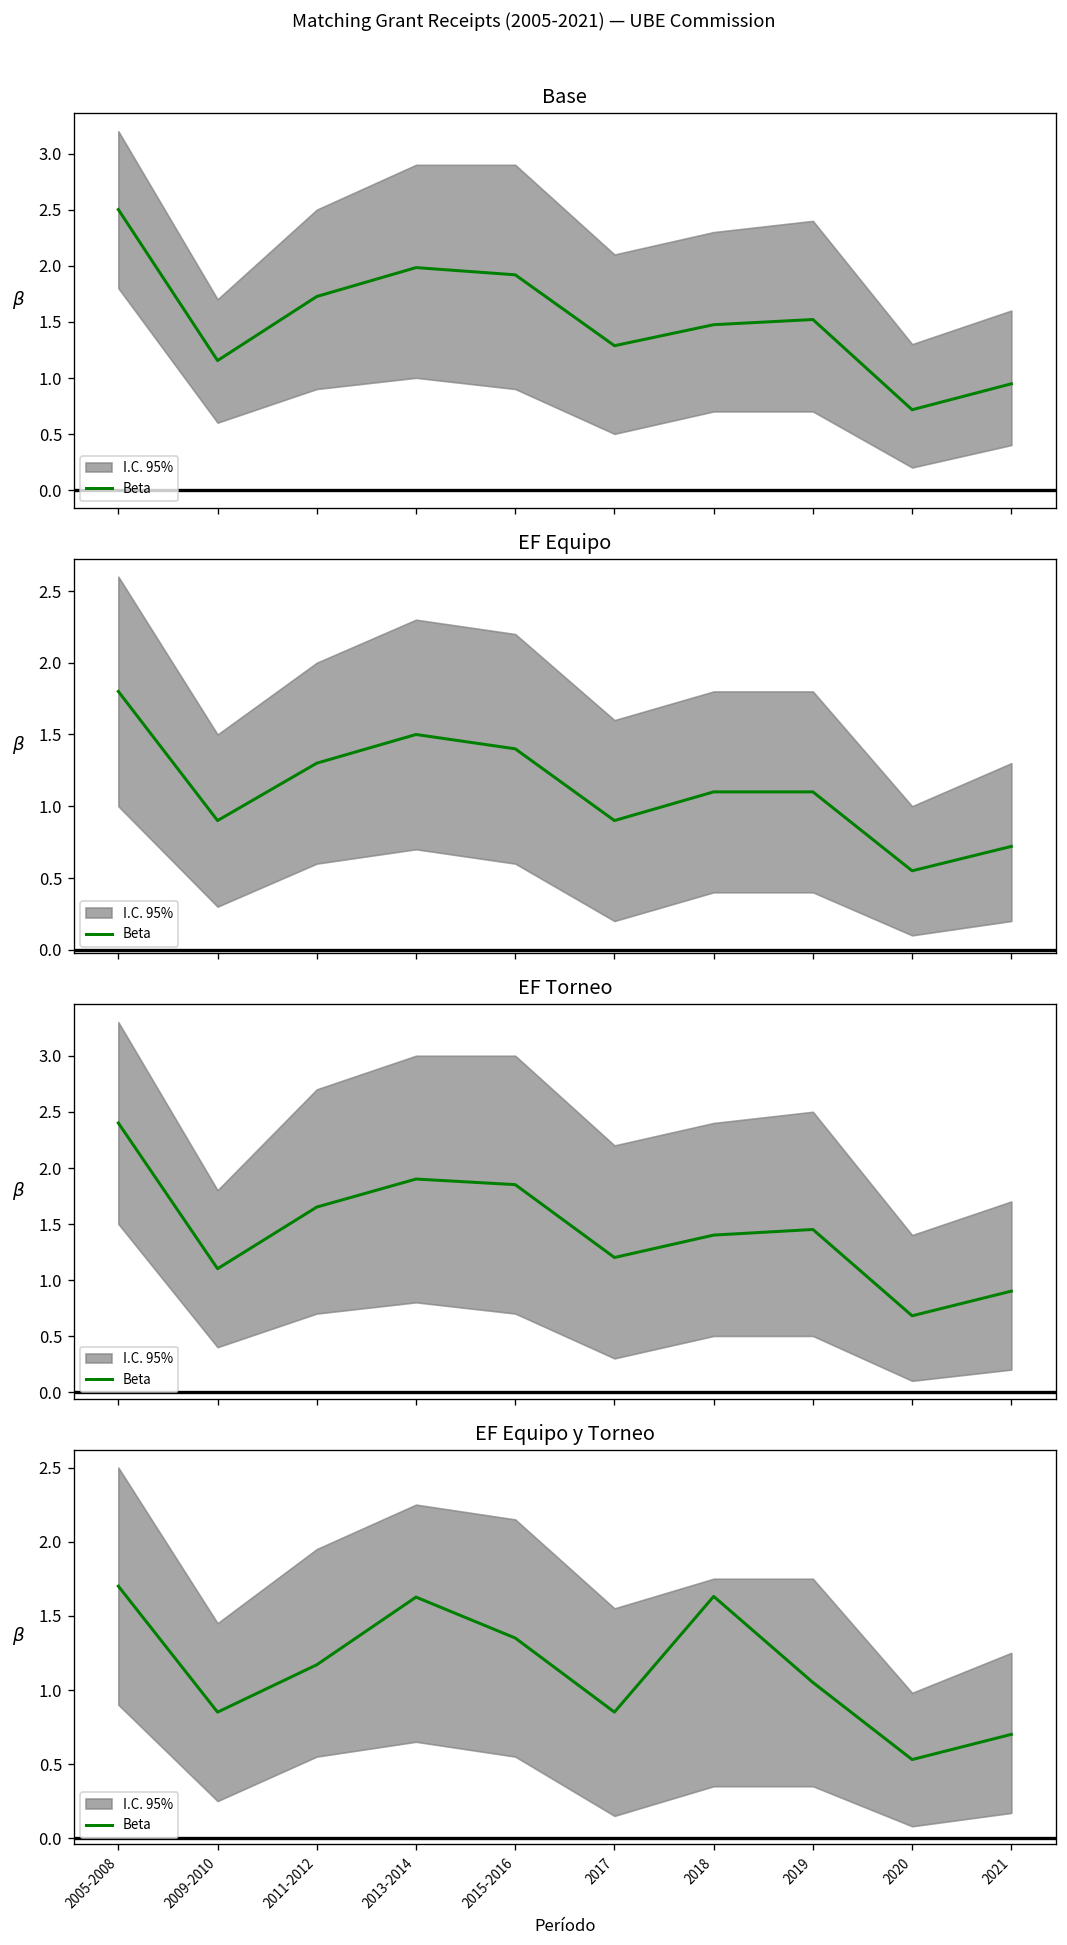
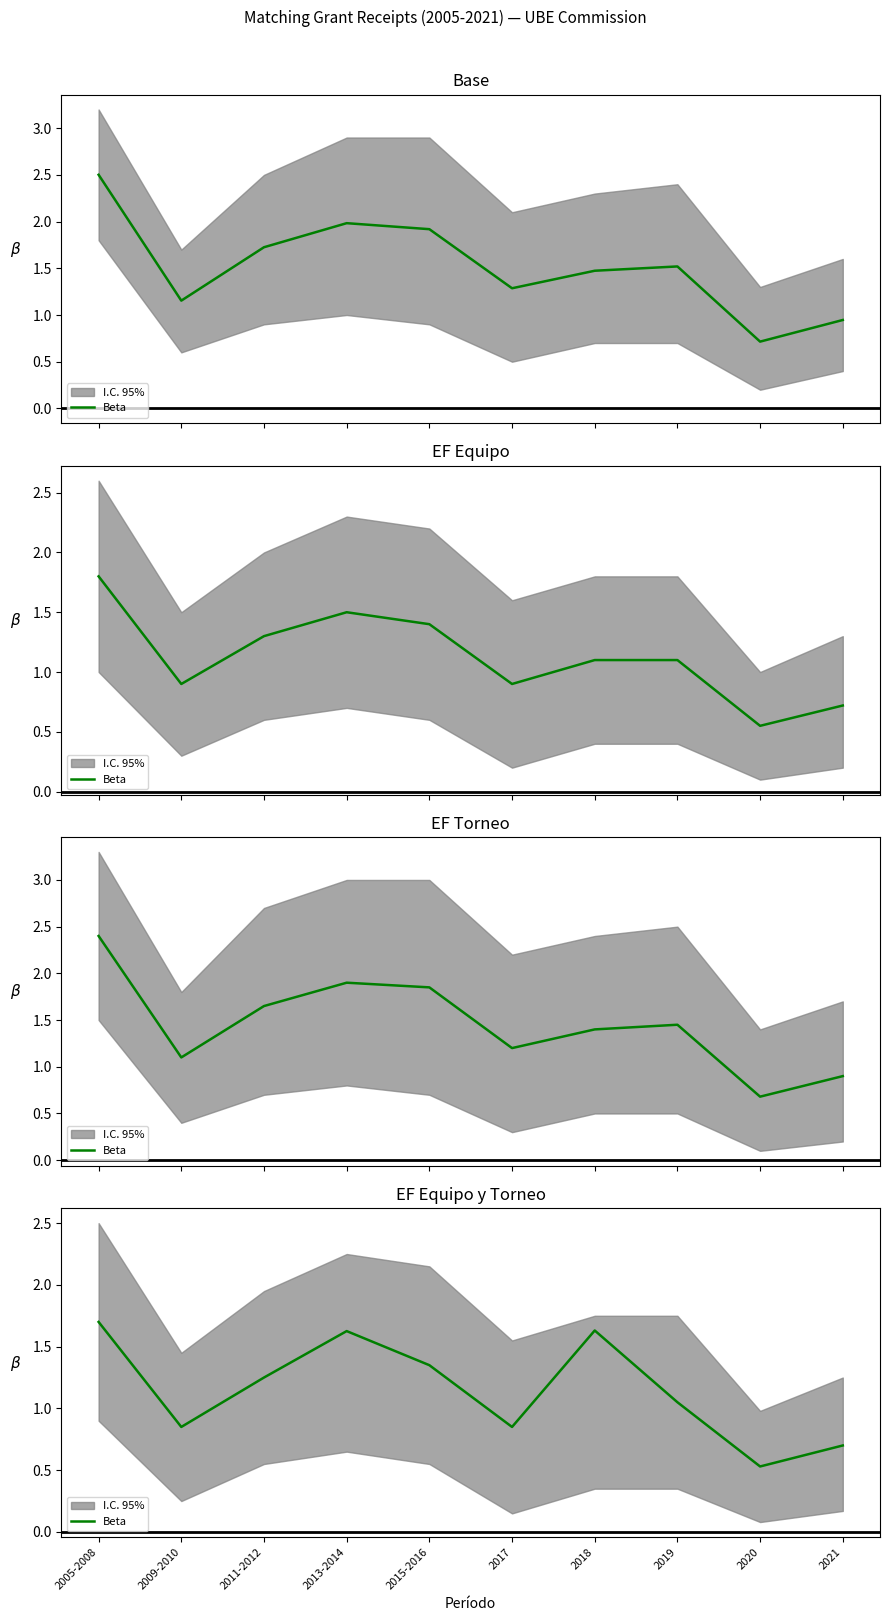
EF Equipo y Torneo, Beta, 2011-2012: 1.17 -> 1.25
